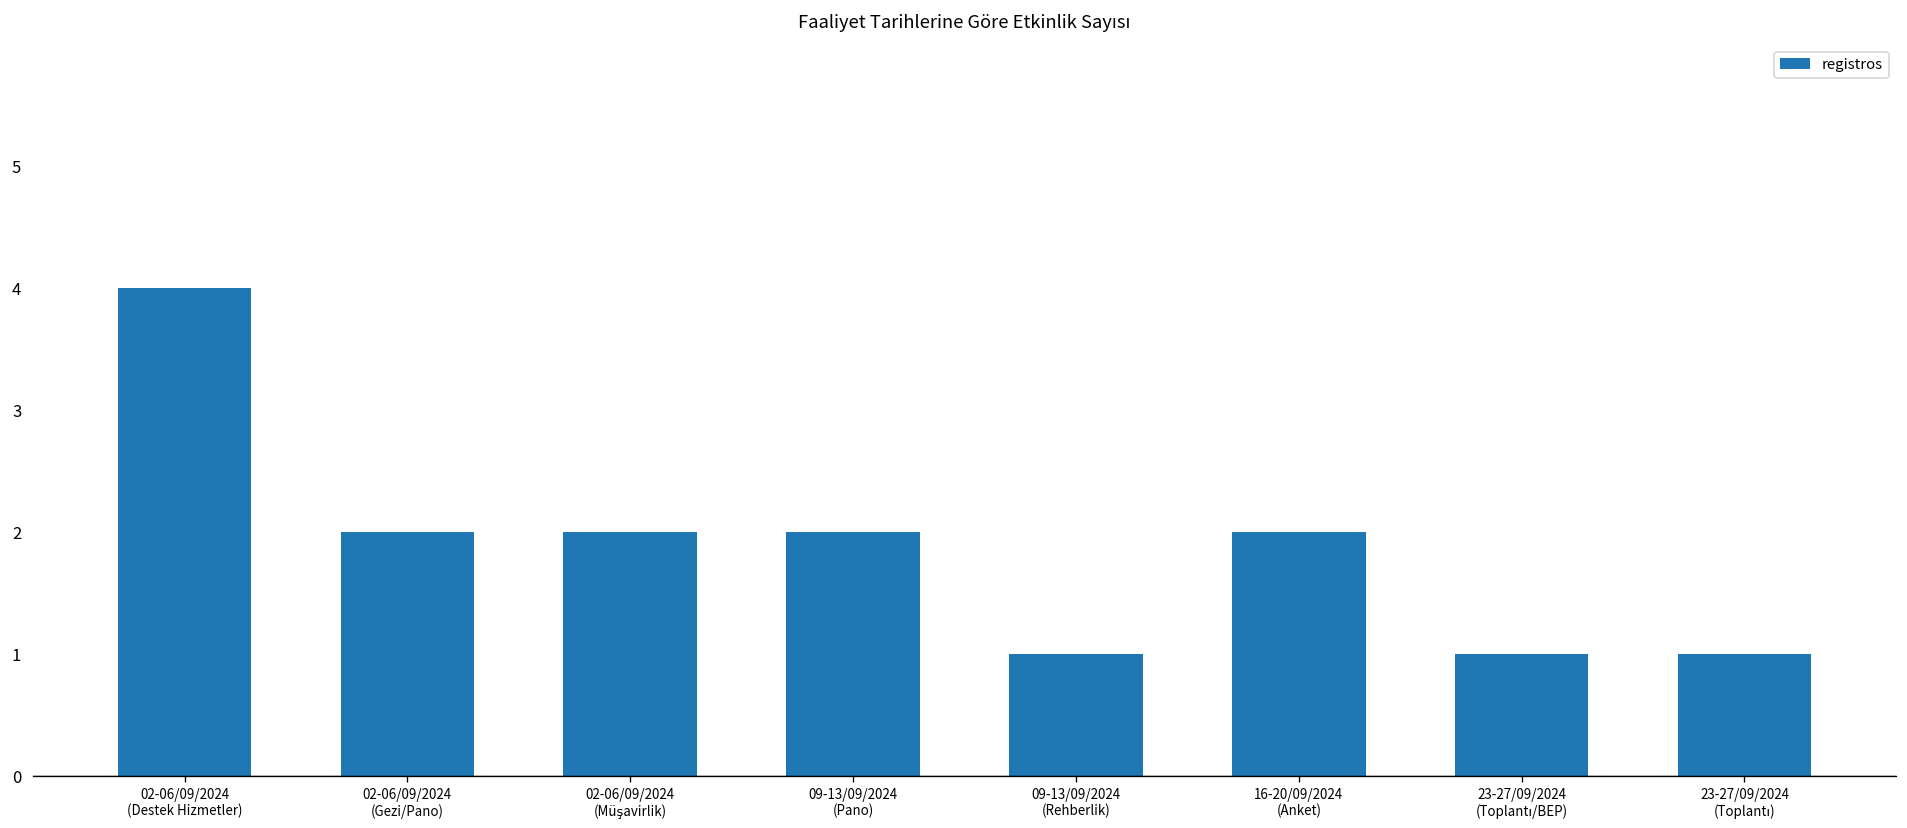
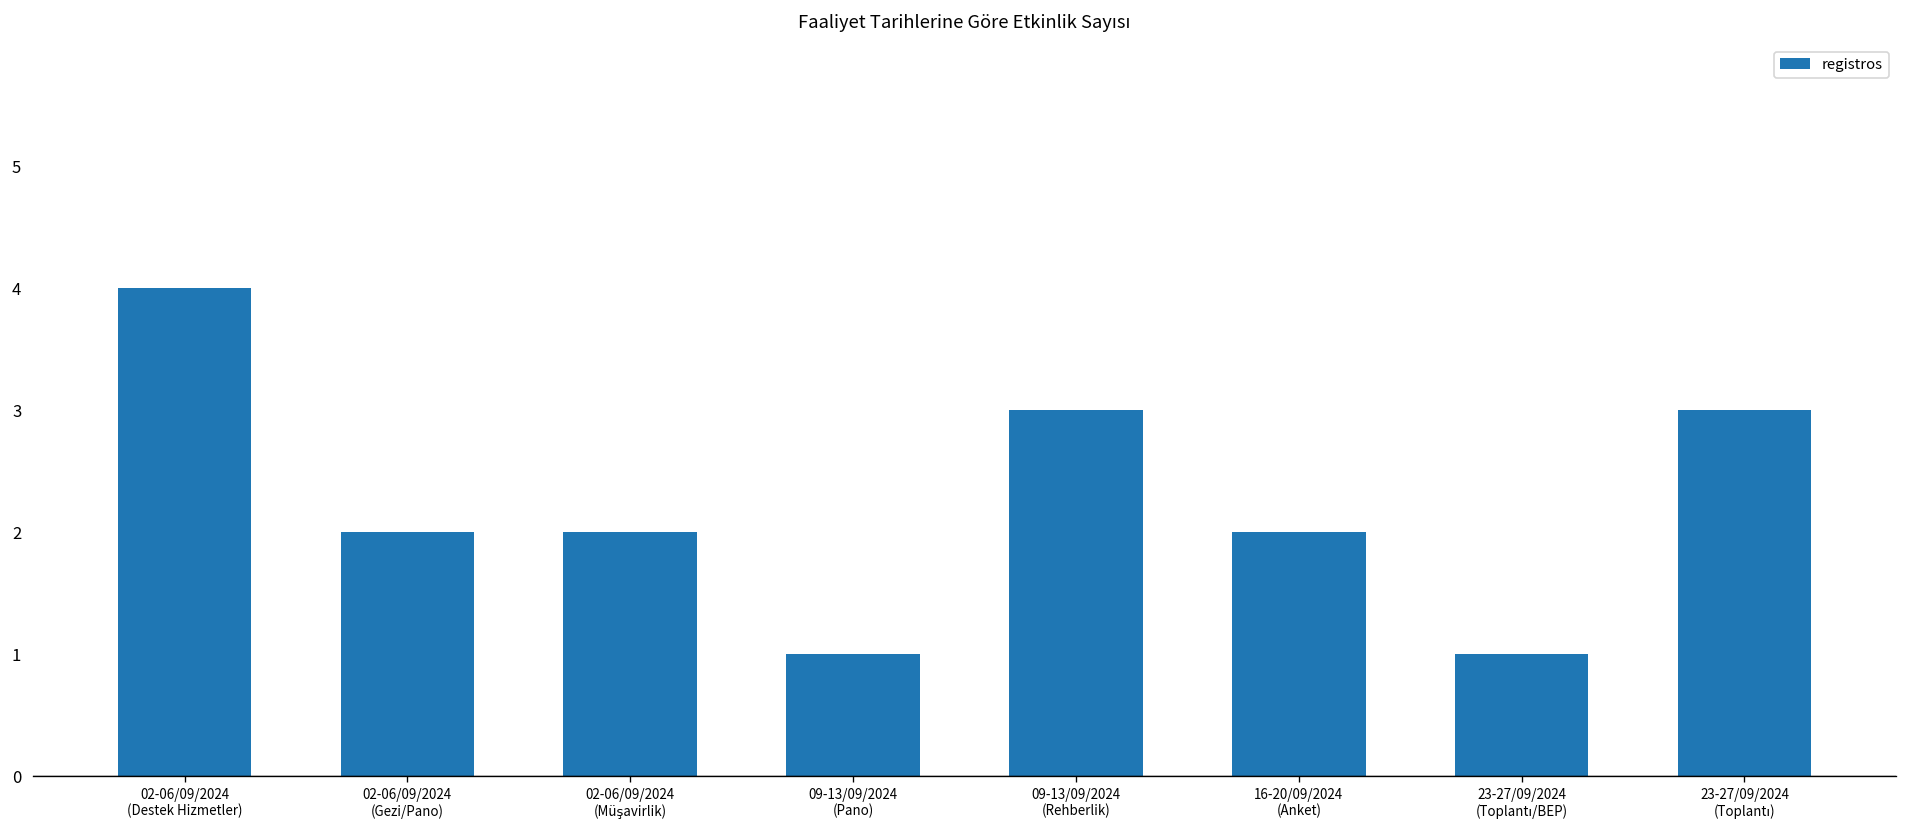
09-13/09/2024 (Pano): 2 -> 1
09-13/09/2024 (Rehberlik): 1 -> 3
23-27/09/2024 (Toplantı): 1 -> 3
